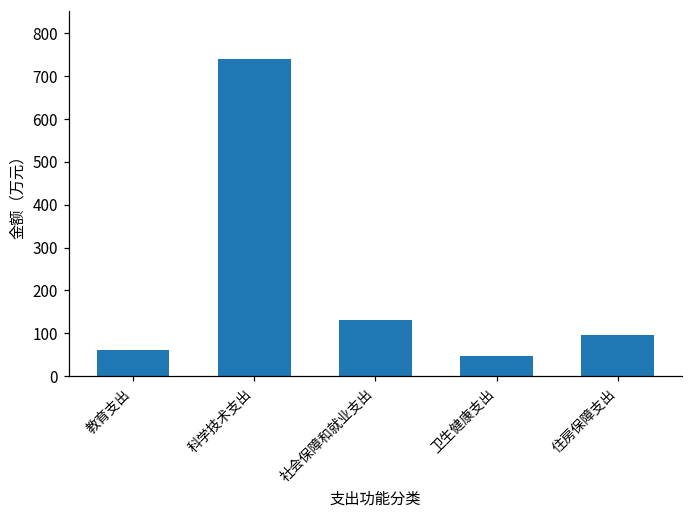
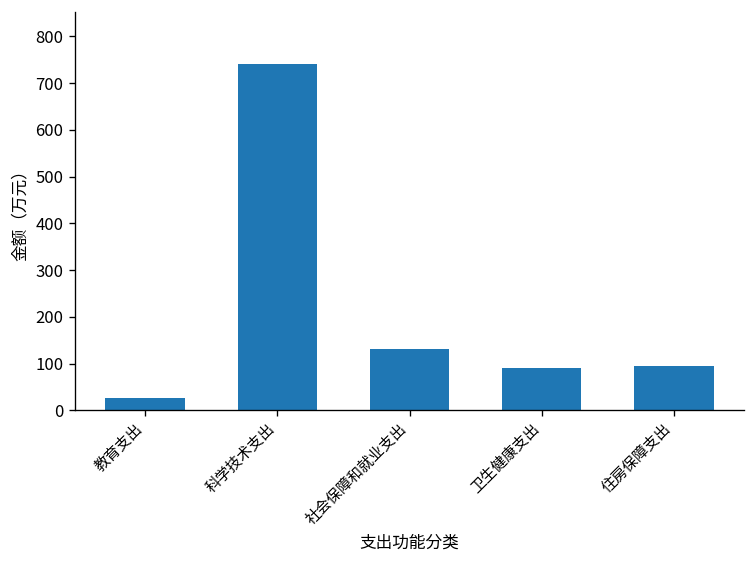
教育支出: 60 -> 30
卫生健康支出: 50 -> 90
